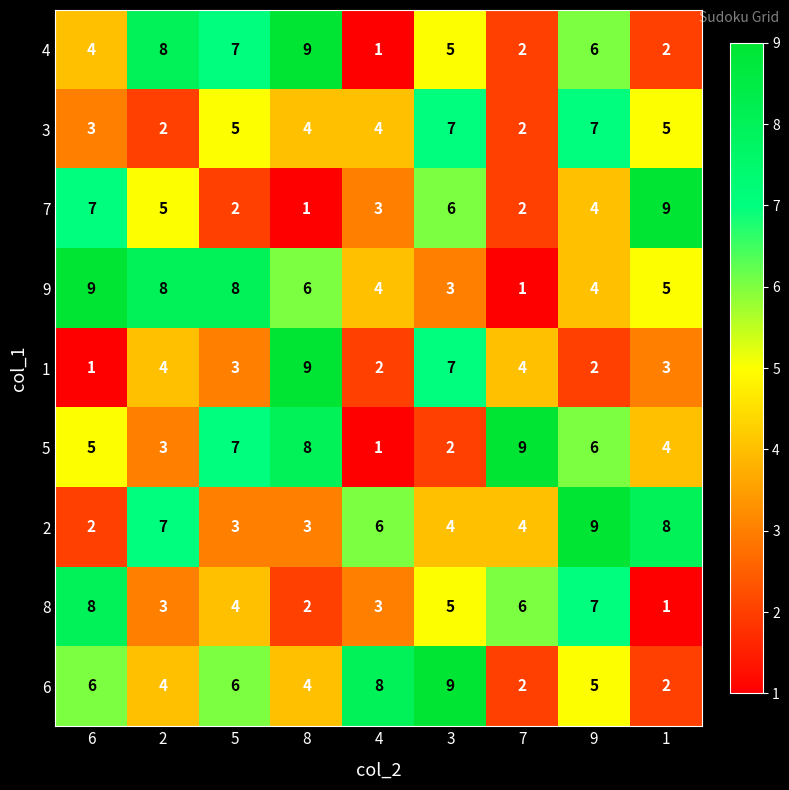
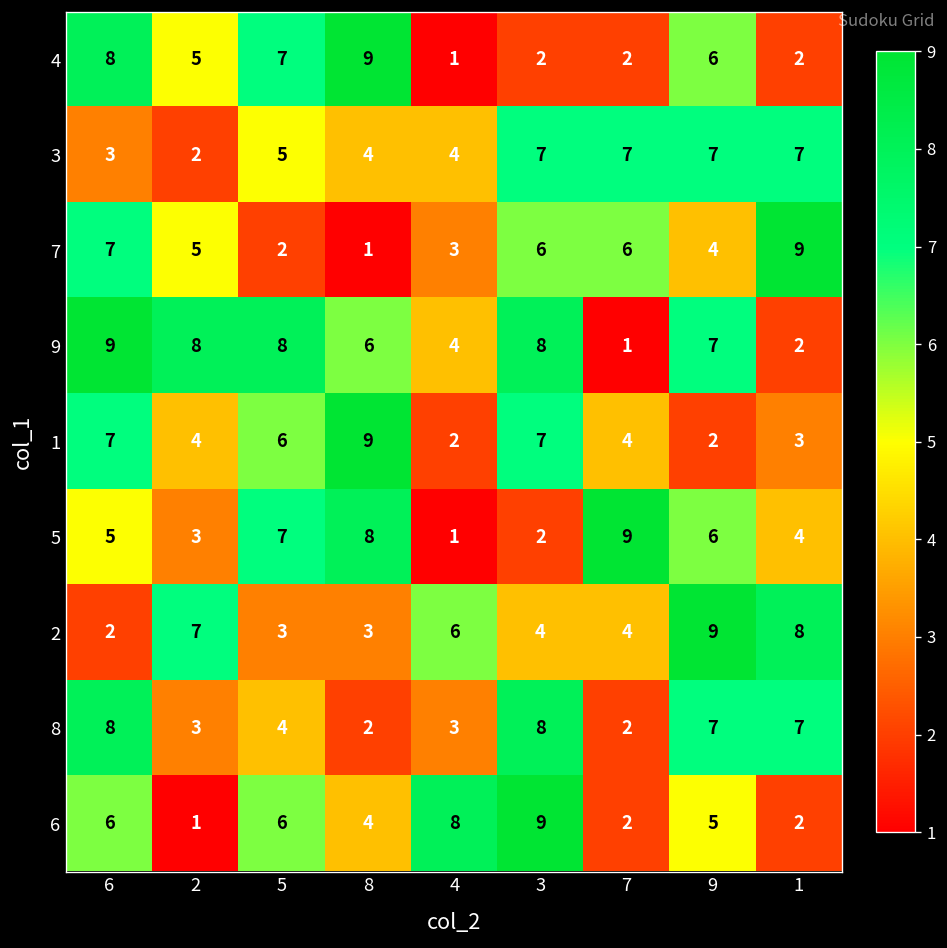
4, 6: 4 -> 8
4, 2: 8 -> 5
4, 3: 5 -> 2
3, 7: 2 -> 7
3, 1: 5 -> 7
7, 7: 2 -> 6
9, 3: 3 -> 8
9, 9: 4 -> 7
9, 1: 5 -> 2
1, 6: 1 -> 7
1, 5: 3 -> 6
8, 3: 5 -> 8
8, 7: 6 -> 2
8, 1: 1 -> 7
6, 2: 4 -> 1
